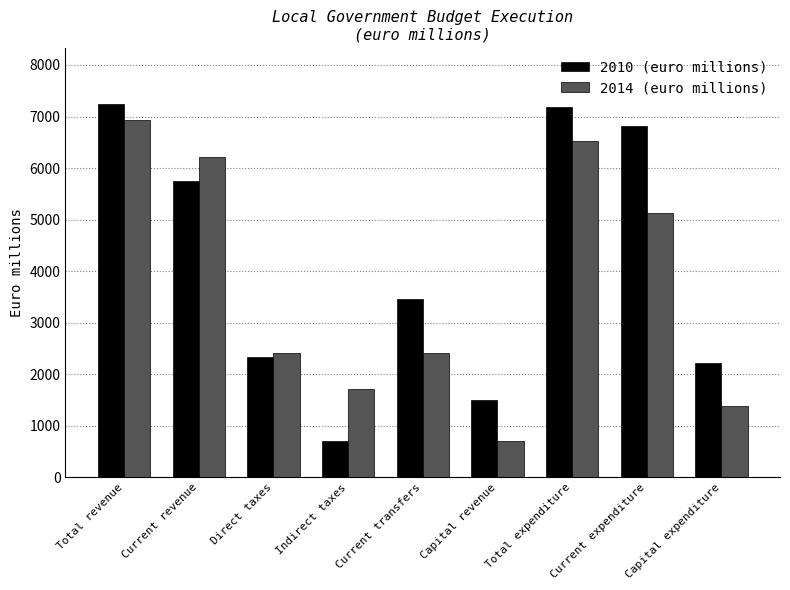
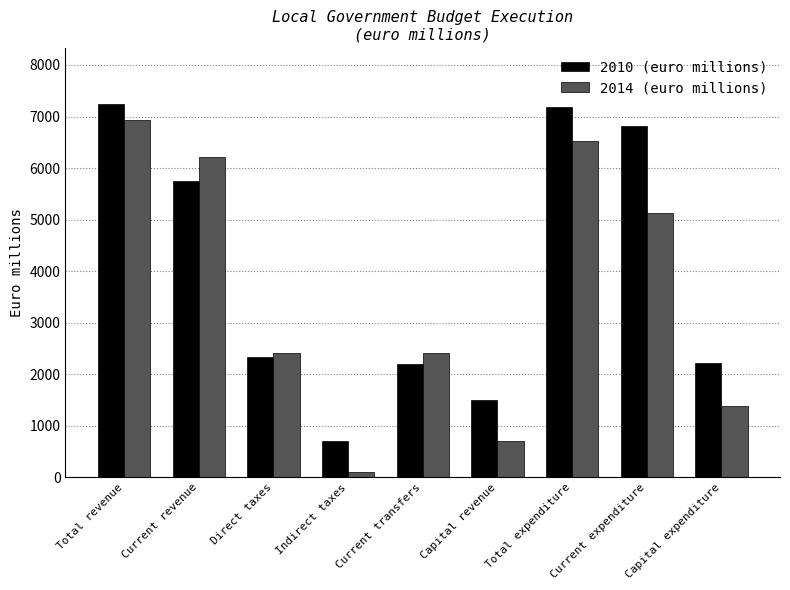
2014 (euro millions), Indirect taxes: 1700 -> 100
2010 (euro millions), Current transfers: 3500 -> 2200
